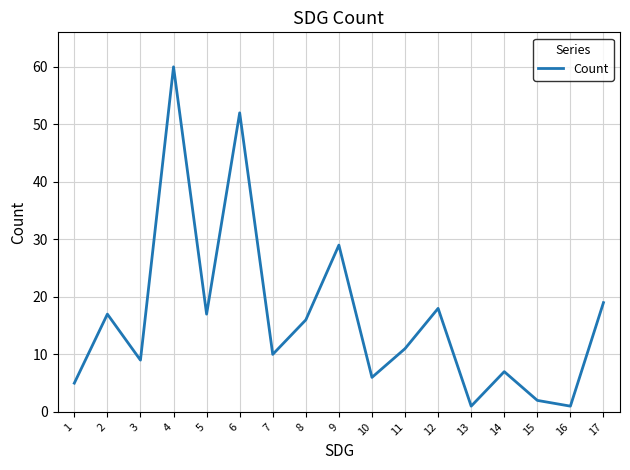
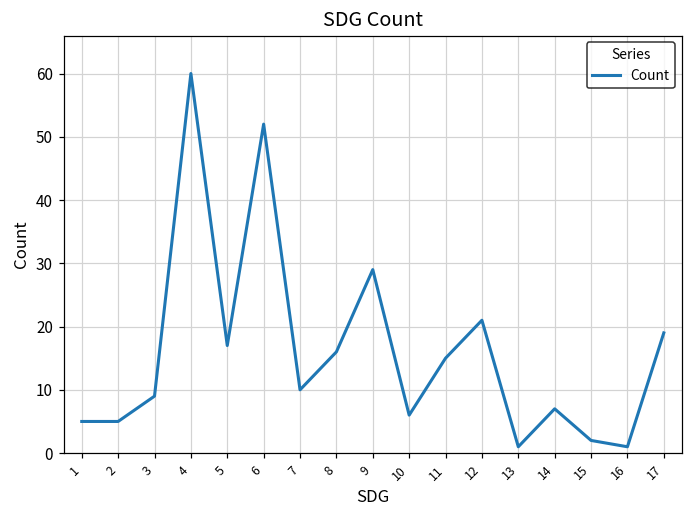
2: 17 -> 5
11: 11 -> 15
12: 18 -> 21
